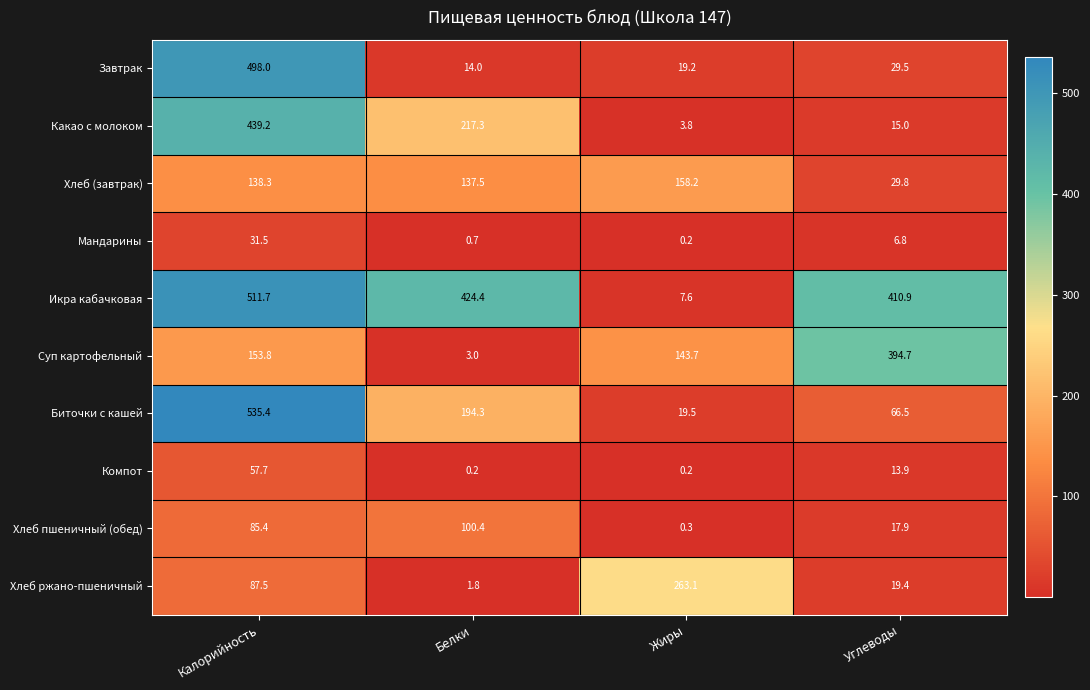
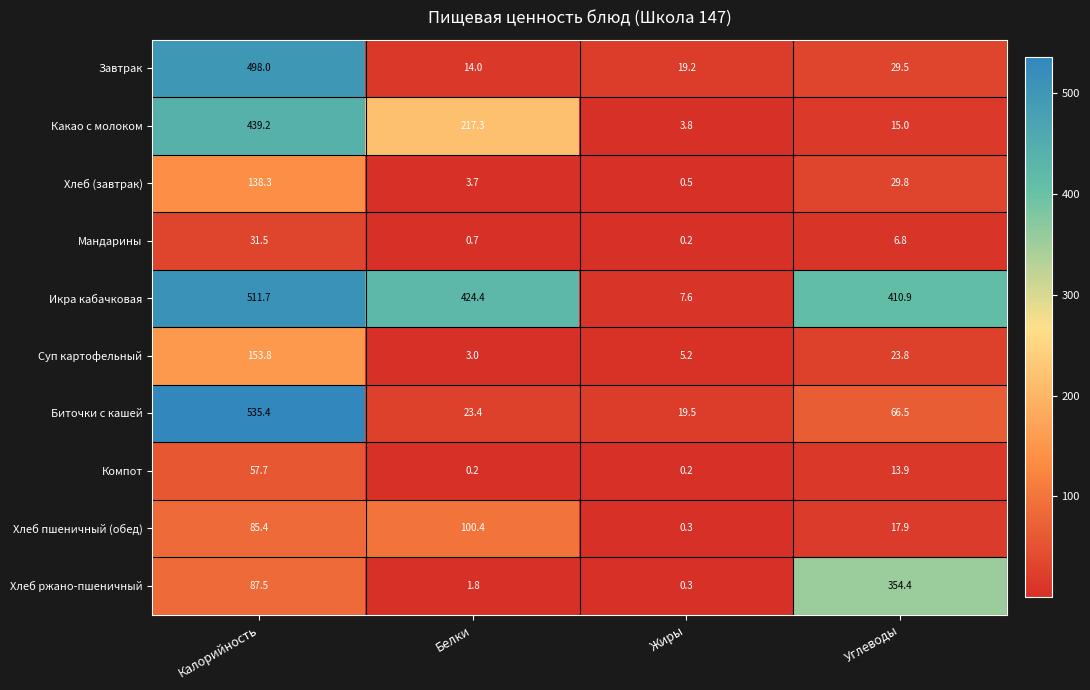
Хлеб (завтрак), Белки: 137.5 -> 3.7
Хлеб (завтрак), Жиры: 158.2 -> 0.5
Суп картофельный, Жиры: 143.7 -> 5.2
Суп картофельный, Углеводы: 394.7 -> 23.8
Биточки с кашей, Белки: 194.3 -> 23.4
Хлеб ржано-пшеничный, Жиры: 263.1 -> 0.3
Хлеб ржано-пшеничный, Углеводы: 19.4 -> 354.4
